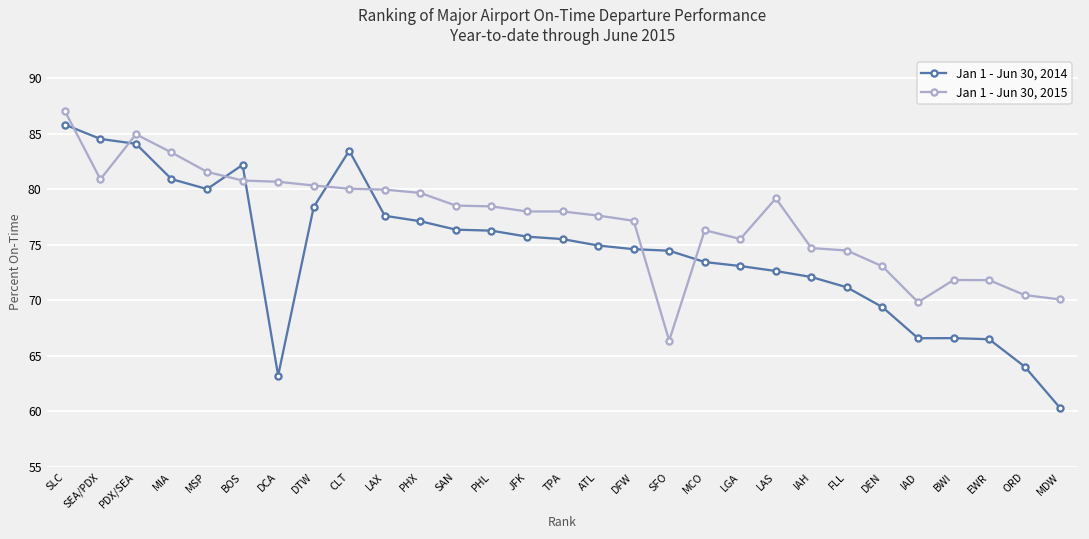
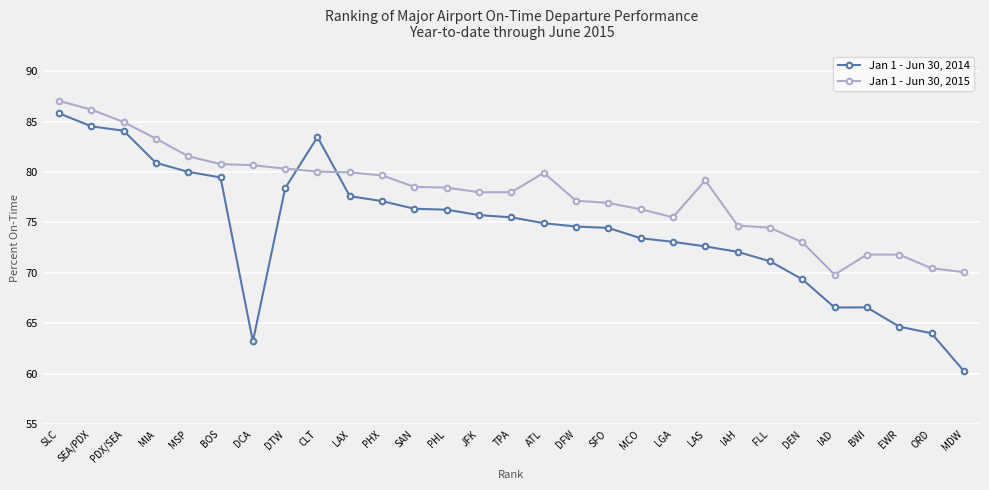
Jan 1 - Jun 30, 2015, SEA/PDX: 80.9 -> 86.2
Jan 1 - Jun 30, 2014, BOS: 82.2 -> 79.5
Jan 1 - Jun 30, 2015, ATL: 77.6 -> 79.9
Jan 1 - Jun 30, 2015, SFO: 66.4 -> 76.9
Jan 1 - Jun 30, 2014, EWR: 66.5 -> 64.7
